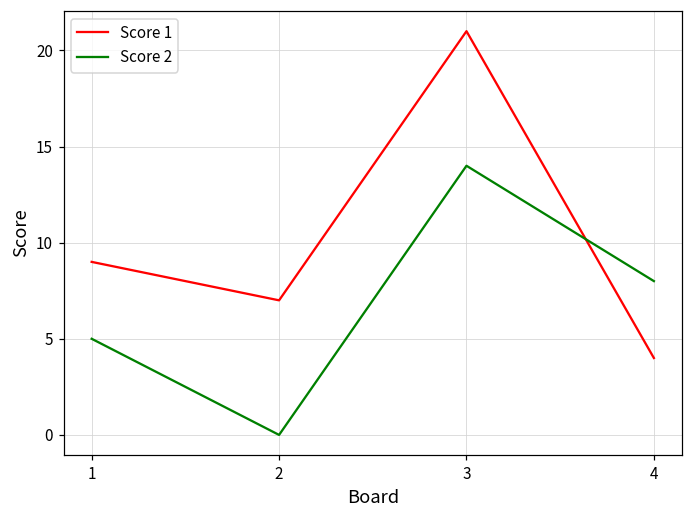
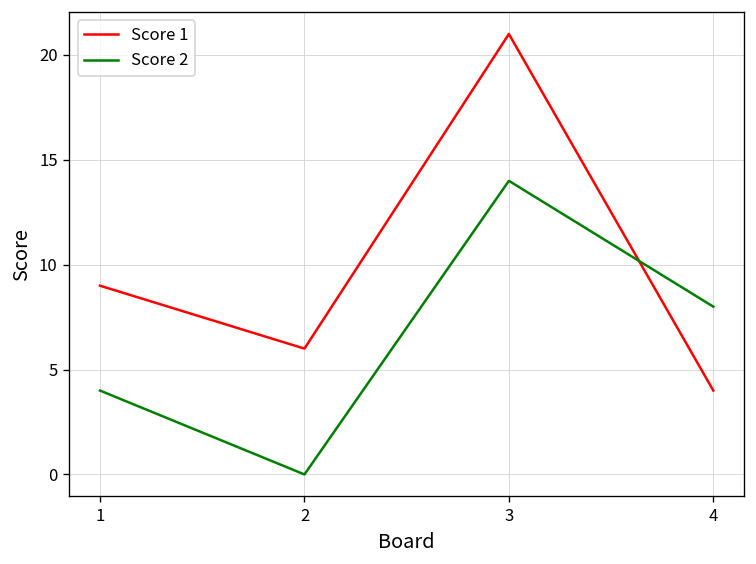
Score 2, 1: 5 -> 4
Score 1, 2: 7 -> 6
